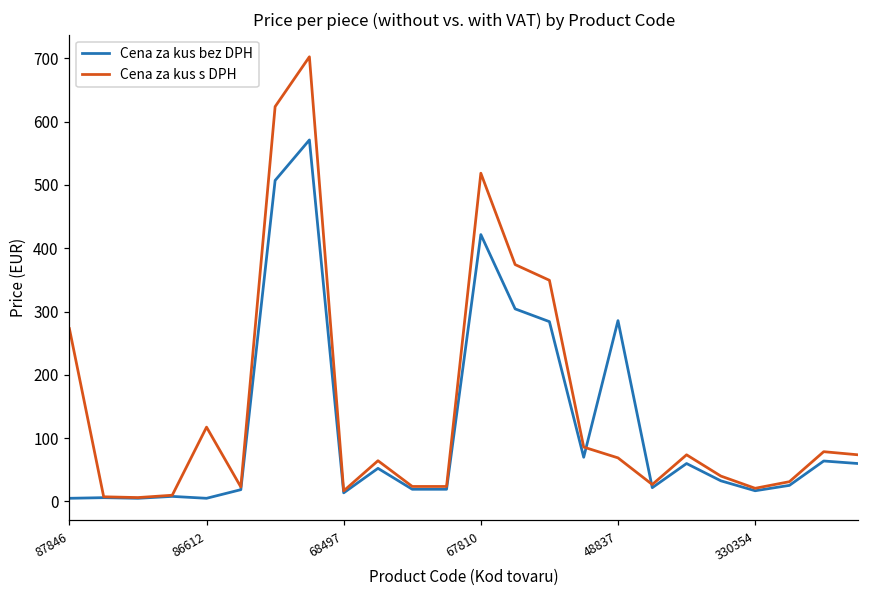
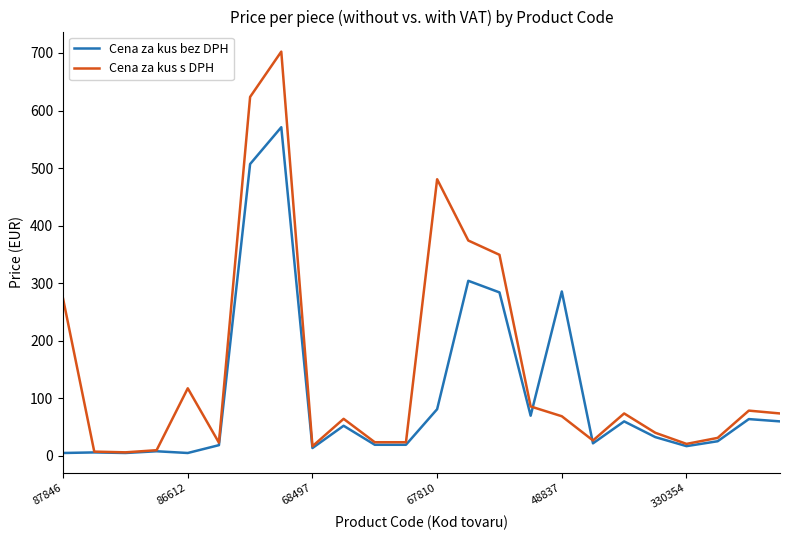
Cena za kus bez DPH, 67810: 420 -> 80
Cena za kus s DPH, 67810: 520 -> 480
